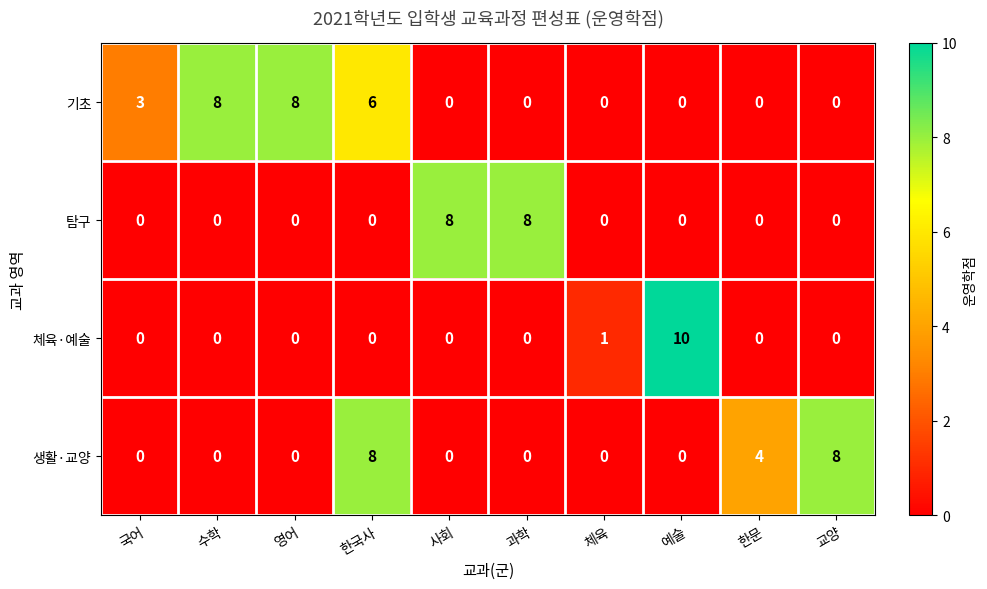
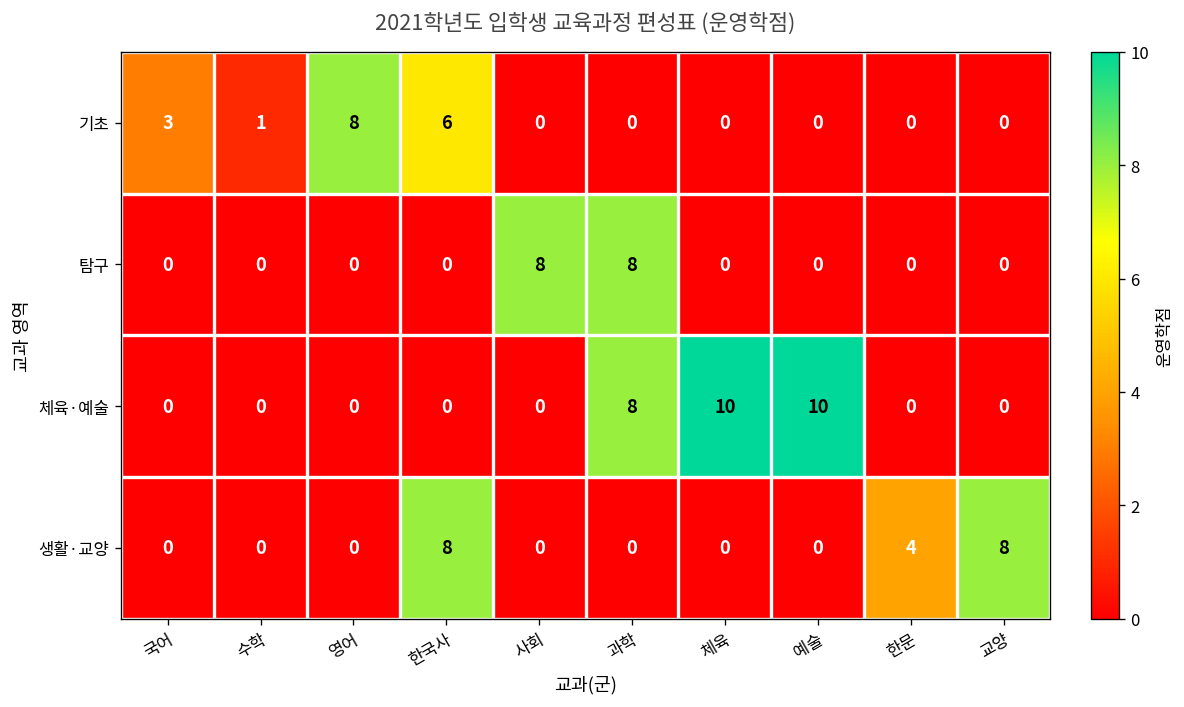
기초, 수학: 8 -> 1
체육·예술, 과학: 0 -> 8
체육·예술, 체육: 1 -> 10
